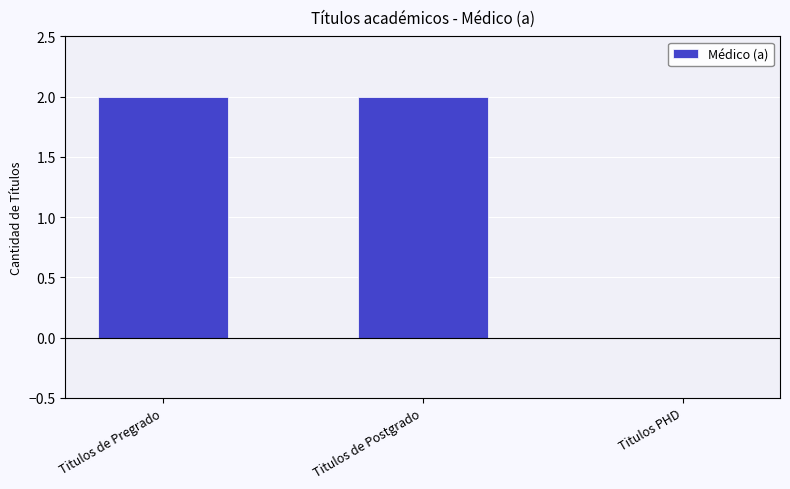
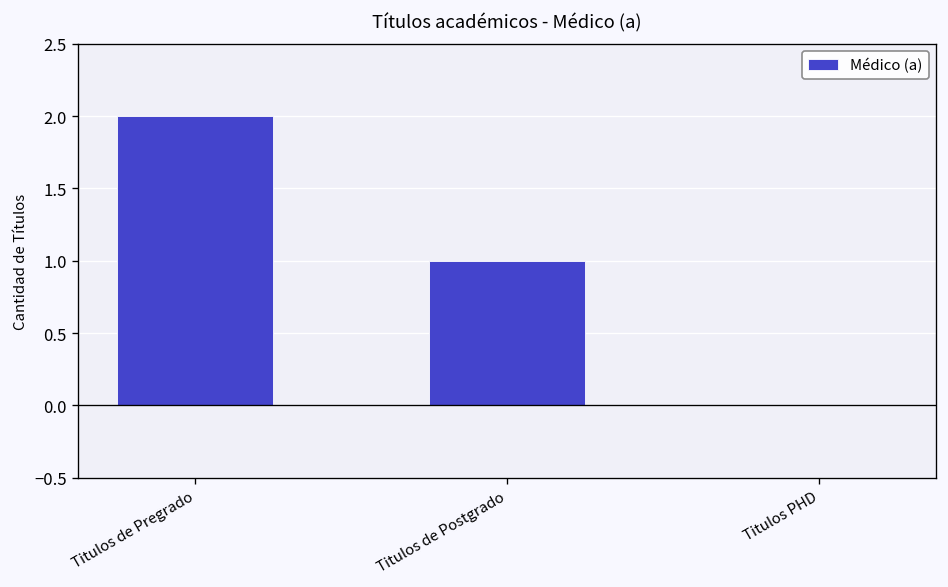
Titulos de Postgrado: 2 -> 1
